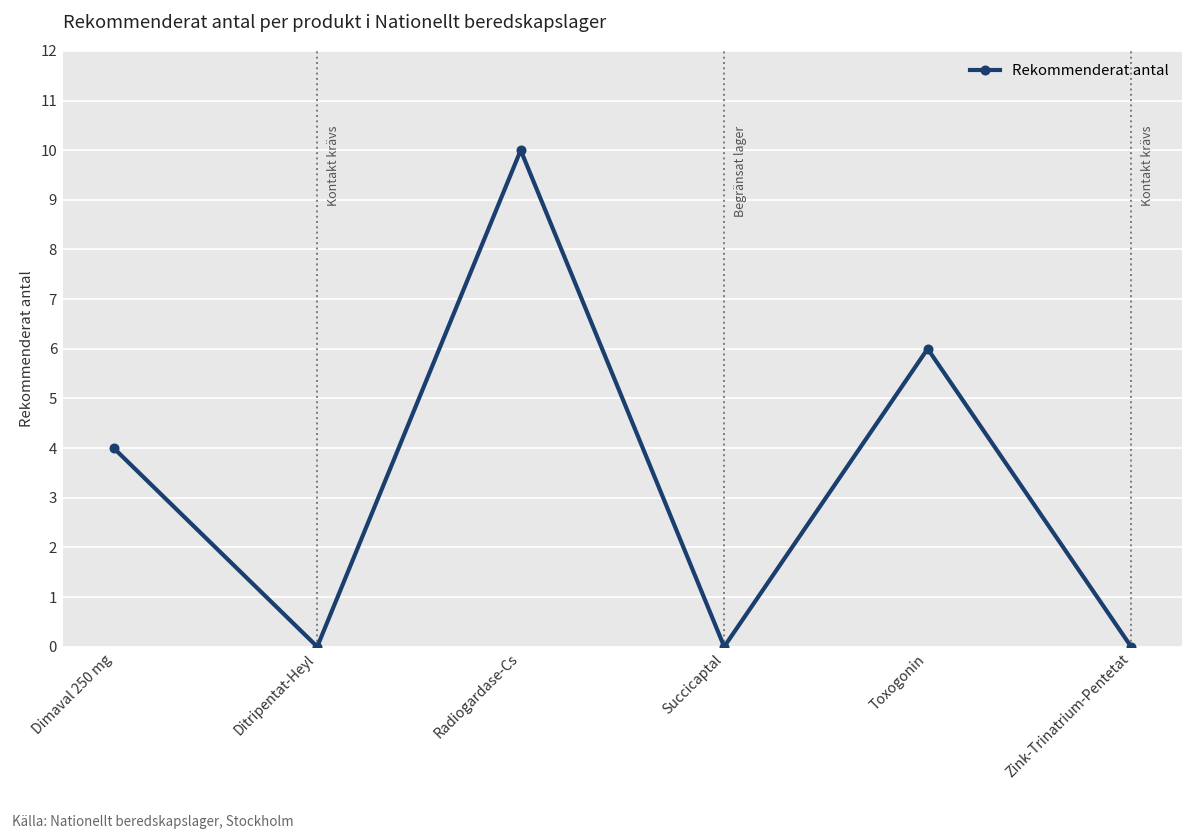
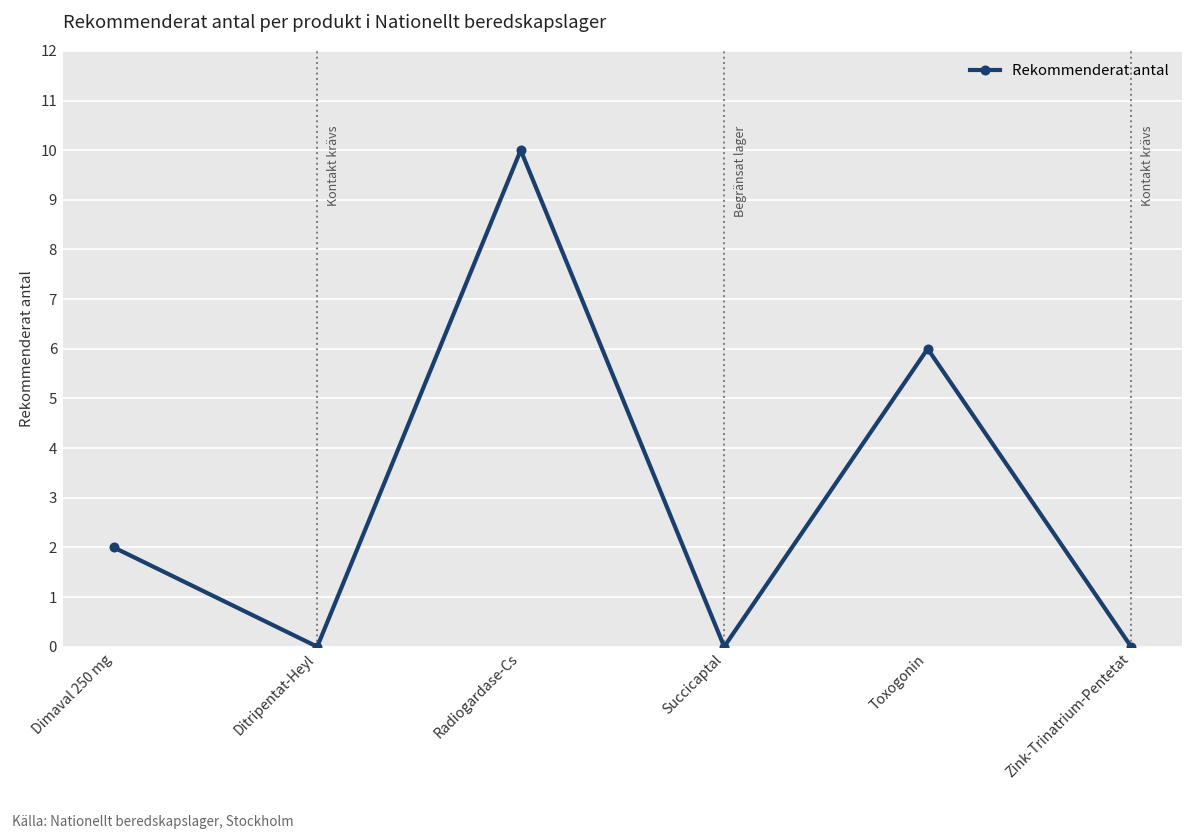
Dimaval 250 mg: 4 -> 2
